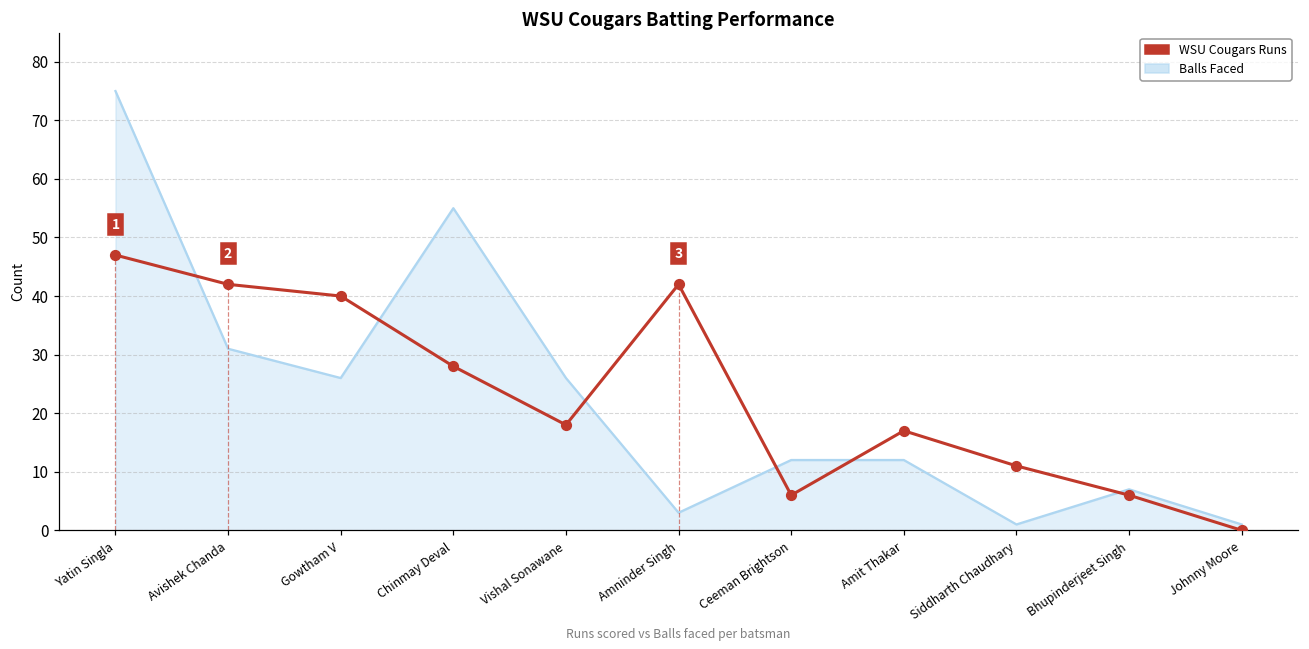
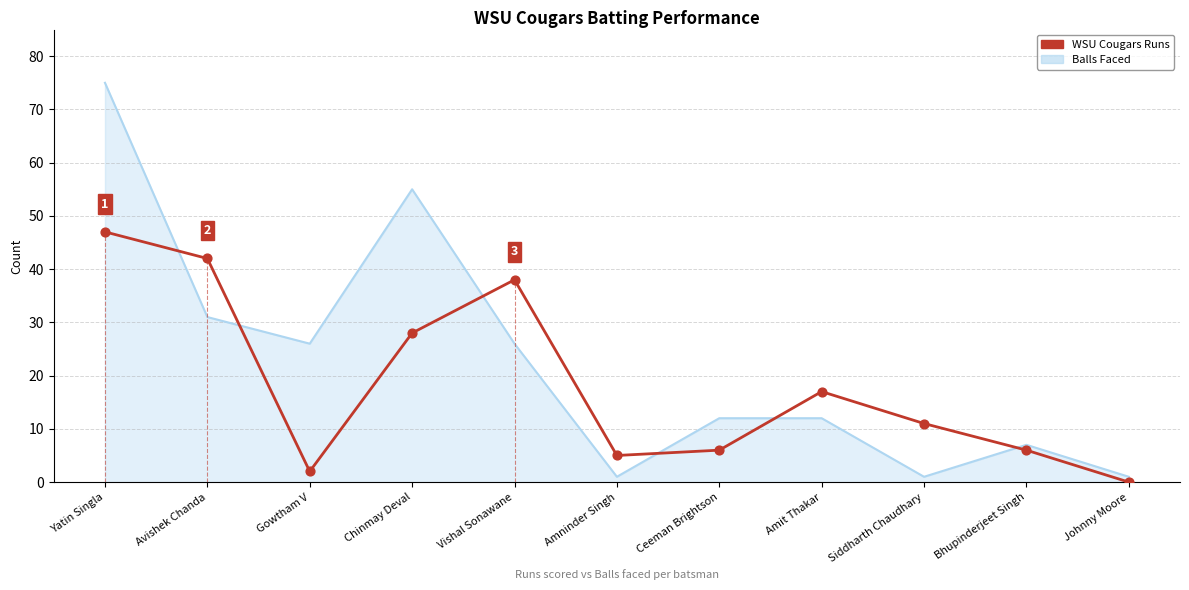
WSU Cougars Runs, Gowtham V: 40 -> 2
WSU Cougars Runs, Vishal Sonawane: 18 -> 38
Balls Faced, Amninder Singh: 3 -> 1
WSU Cougars Runs, Amninder Singh: 42 -> 5
